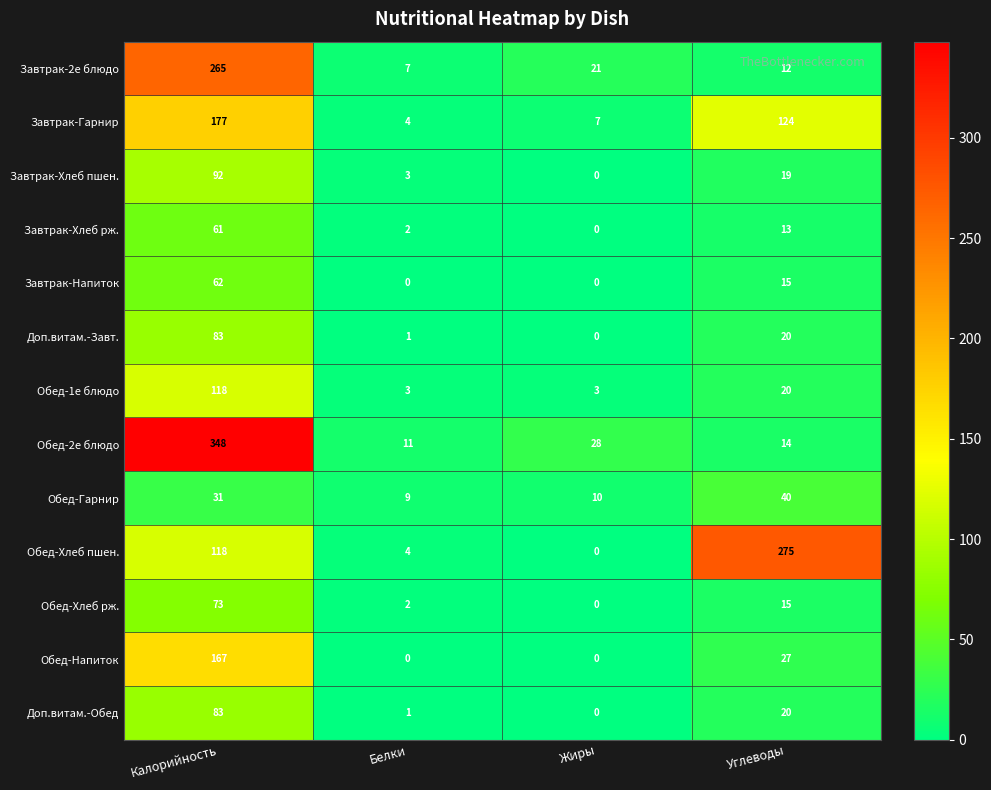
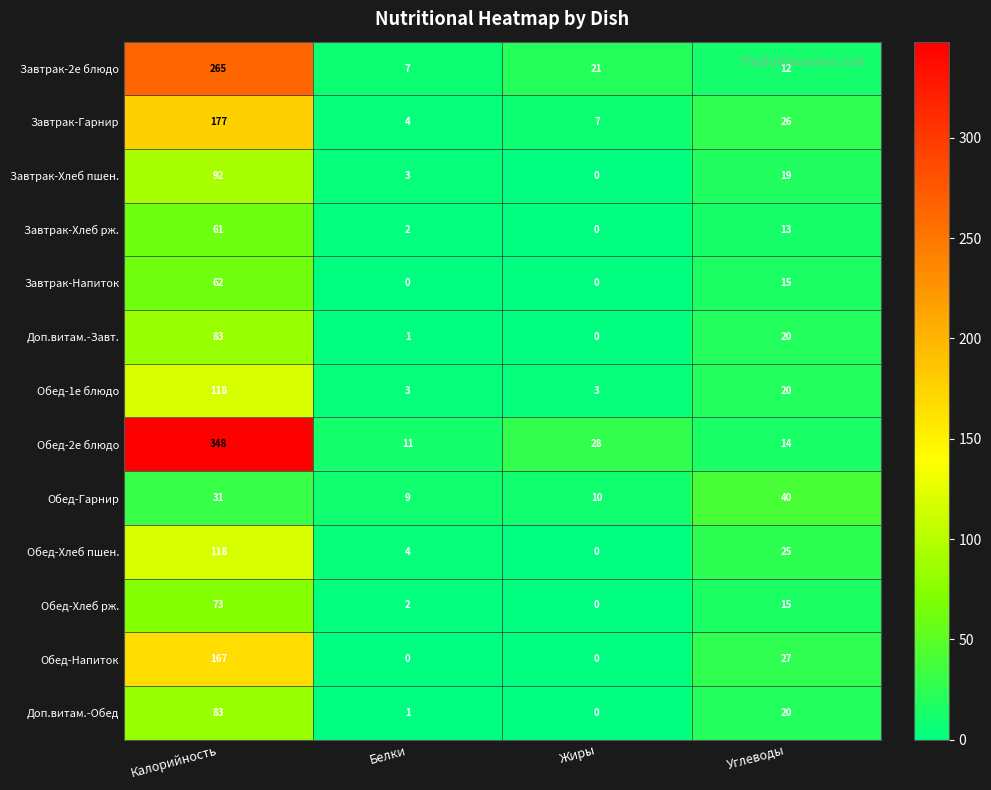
Завтрак-Гарнир, Углеводы: 124 -> 26
Обед-Хлеб пшен., Углеводы: 275 -> 25
